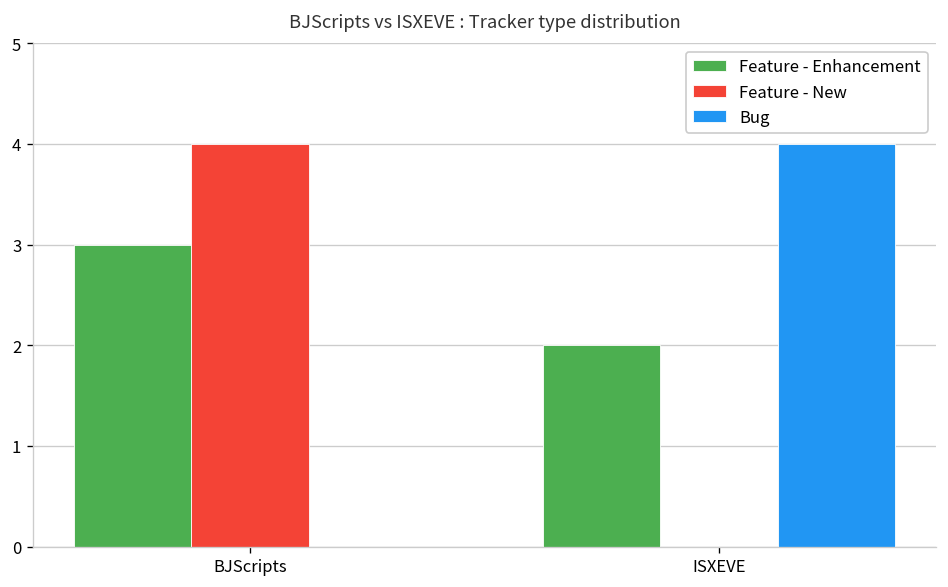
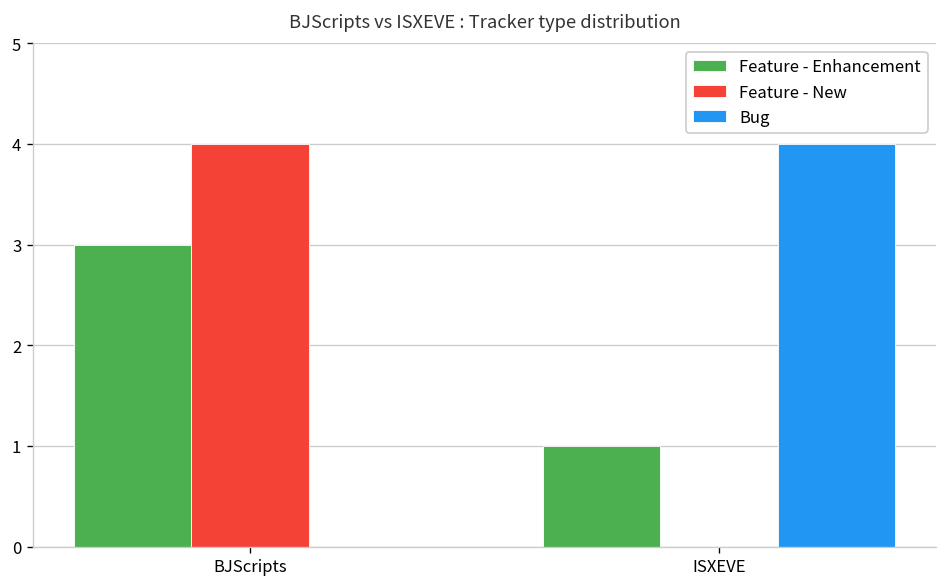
Feature - Enhancement, ISXEVE: 2 -> 1
